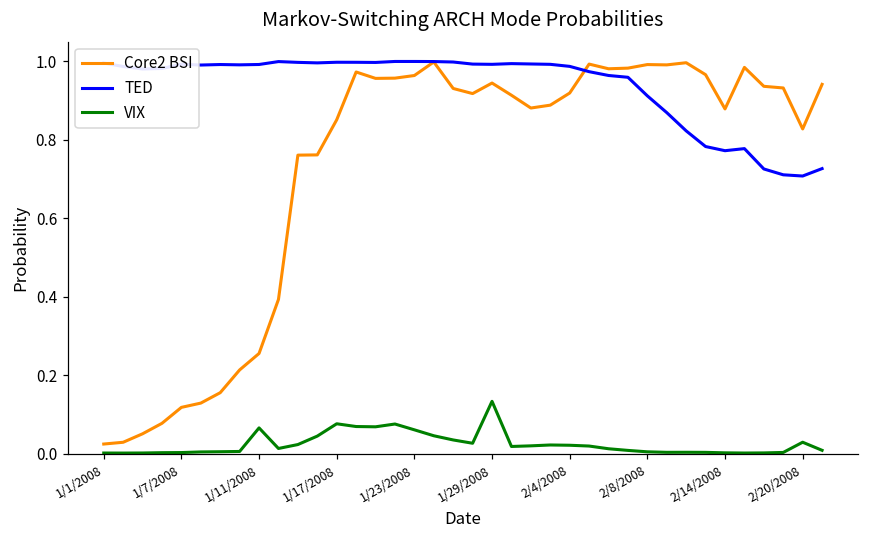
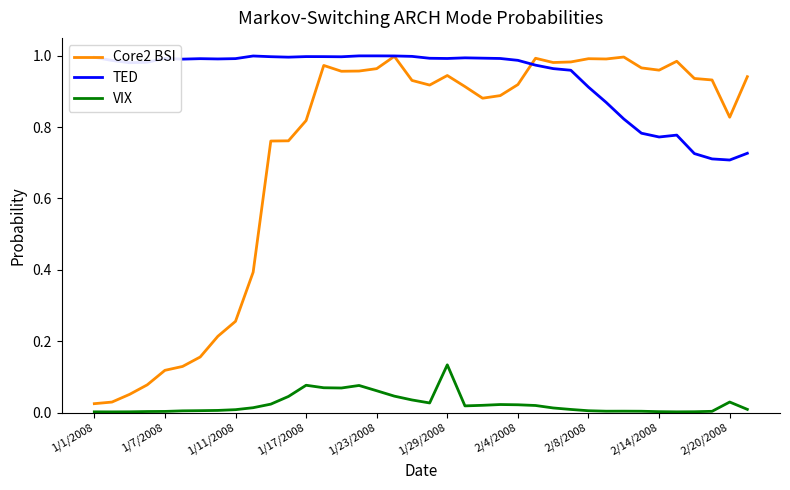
VIX, 1/11/2008: 0.07 -> 0.01
Core2 BSI, 1/17/2008: 0.85 -> 0.82
Core2 BSI, 2/14/2008: 0.88 -> 0.96
